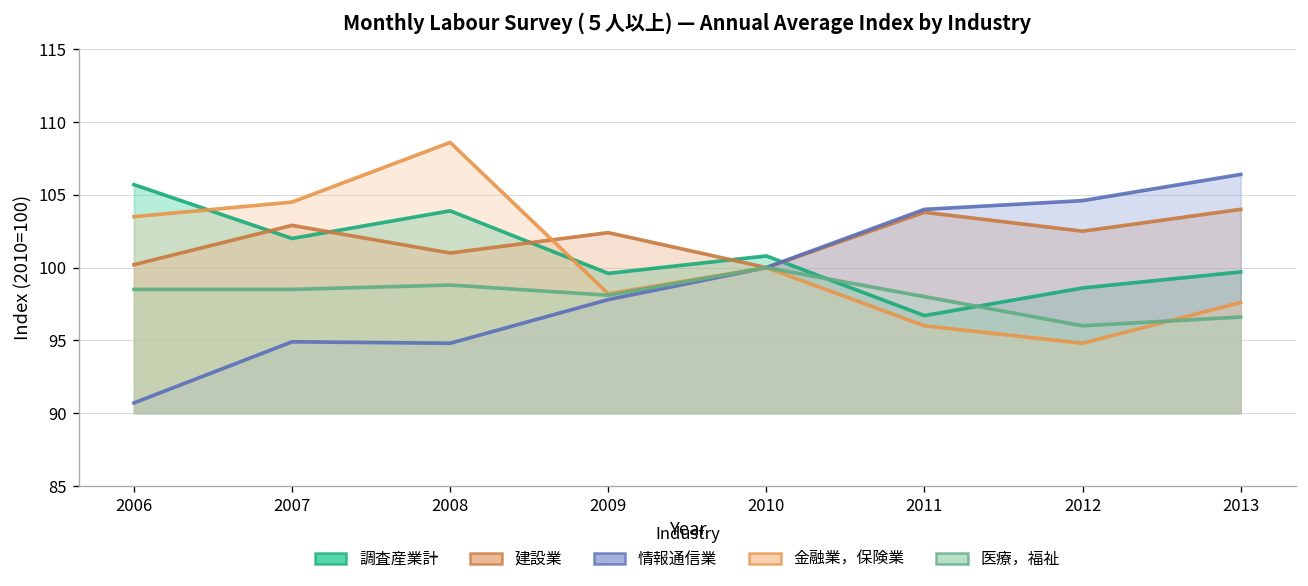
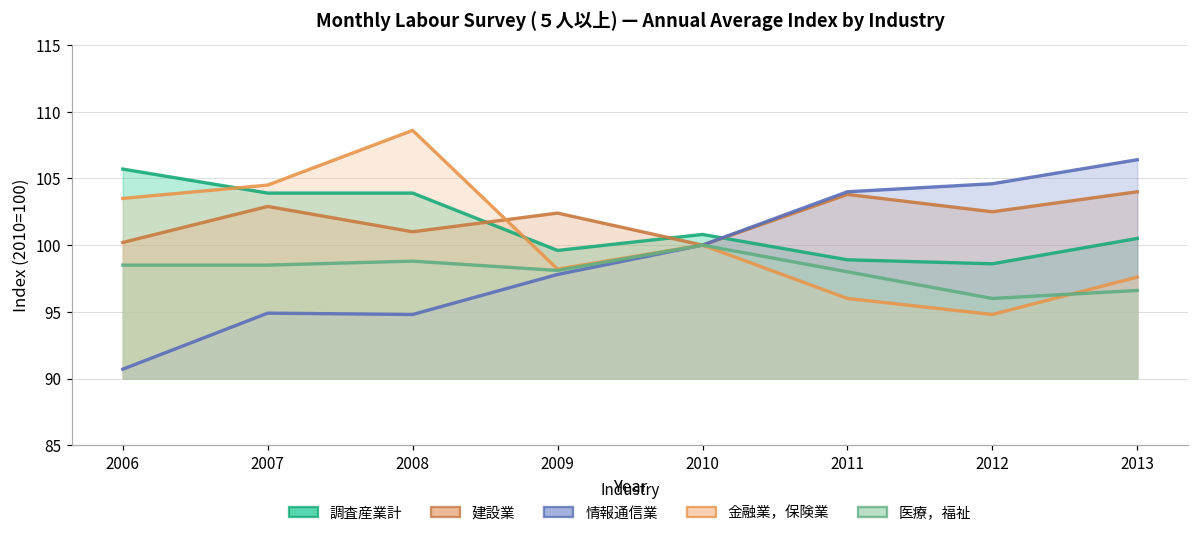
調査産業計, 2007: 102.0 -> 103.9
調査産業計, 2011: 96.7 -> 98.9
調査産業計, 2013: 99.7 -> 100.5
